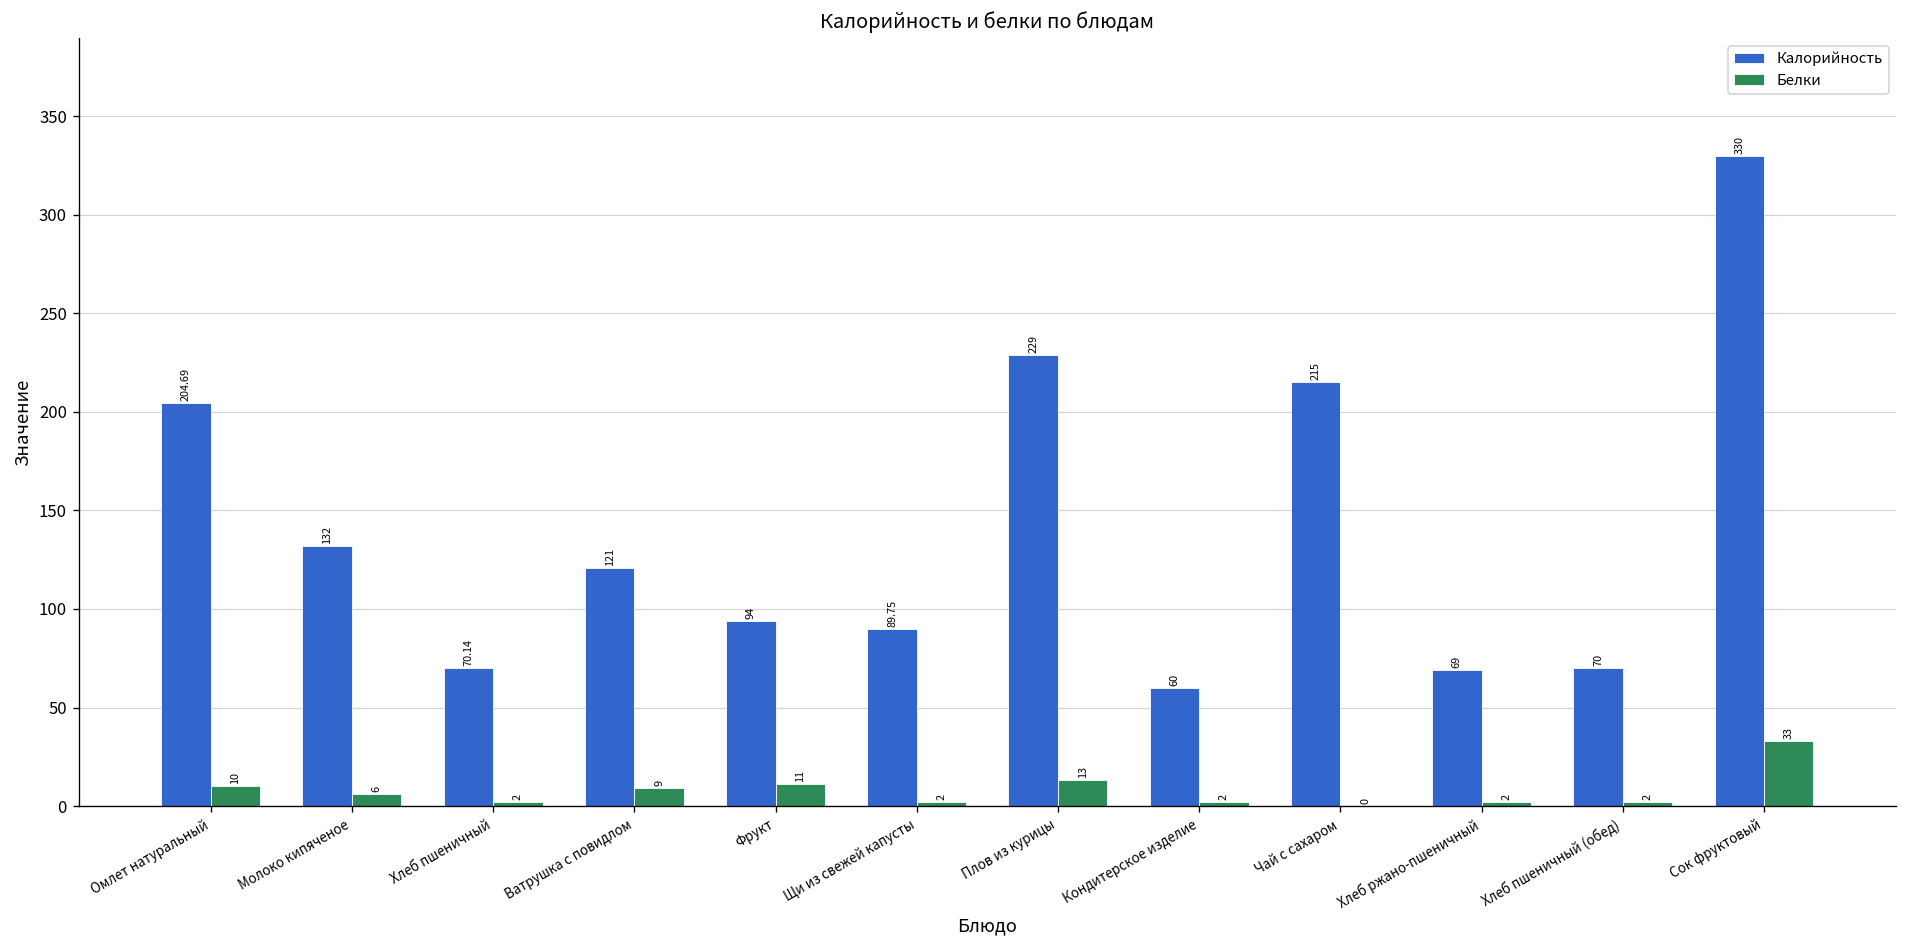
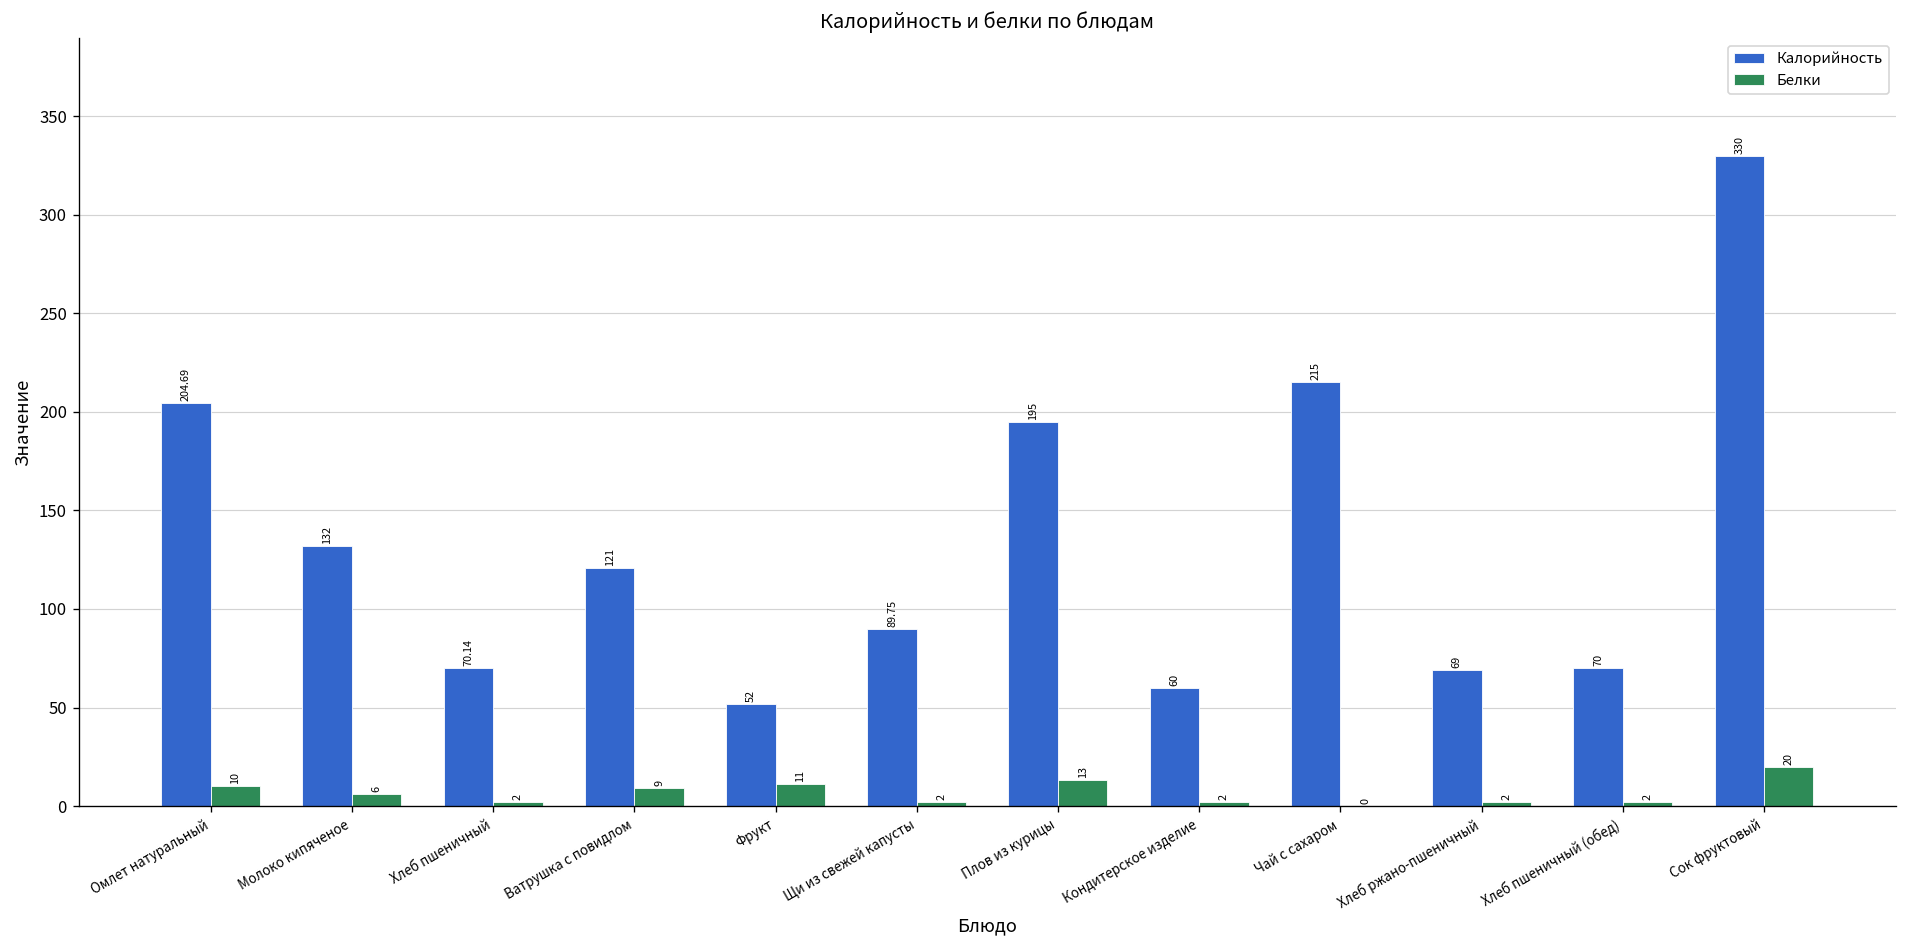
Калорийность, Фрукт: 94 -> 52
Калорийность, Плов из курицы: 229 -> 195
Белки, Сок фруктовый: 33 -> 20
